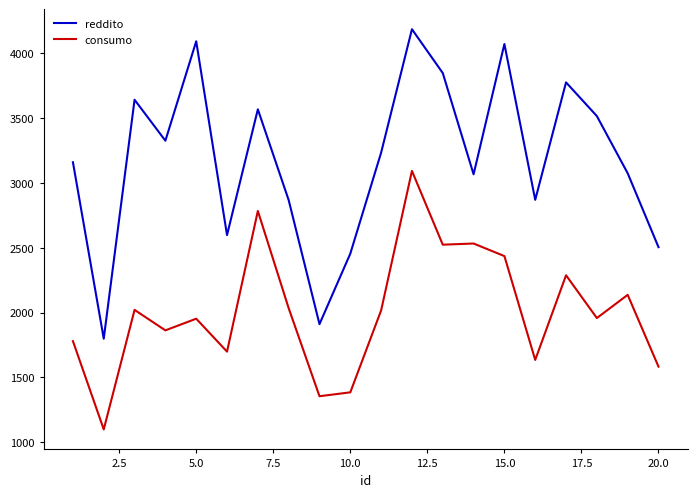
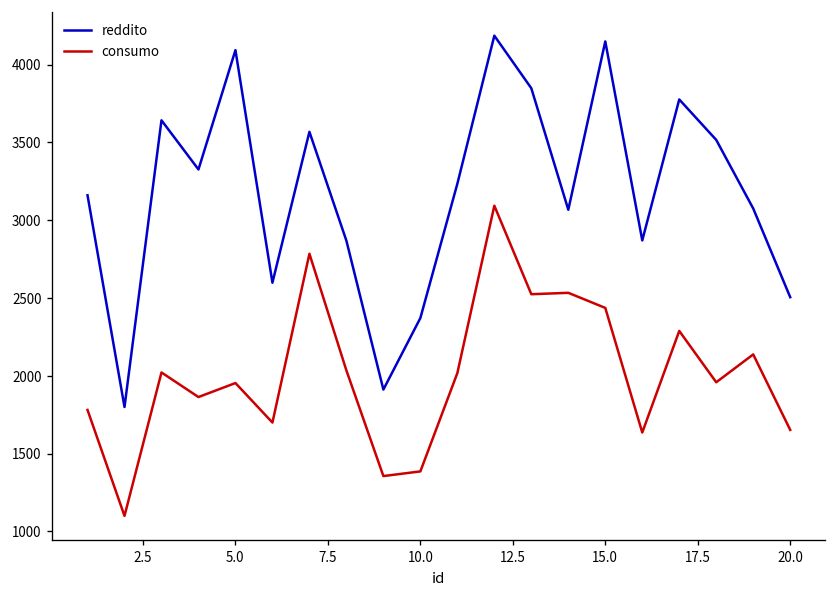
reddito, 10.0: 2460 -> 2370
reddito, 15.0: 4070 -> 4150
consumo, 20.0: 1580 -> 1650
